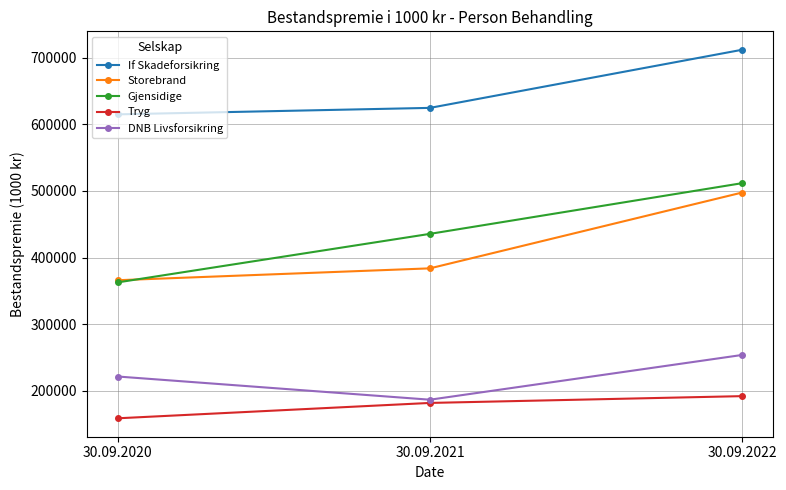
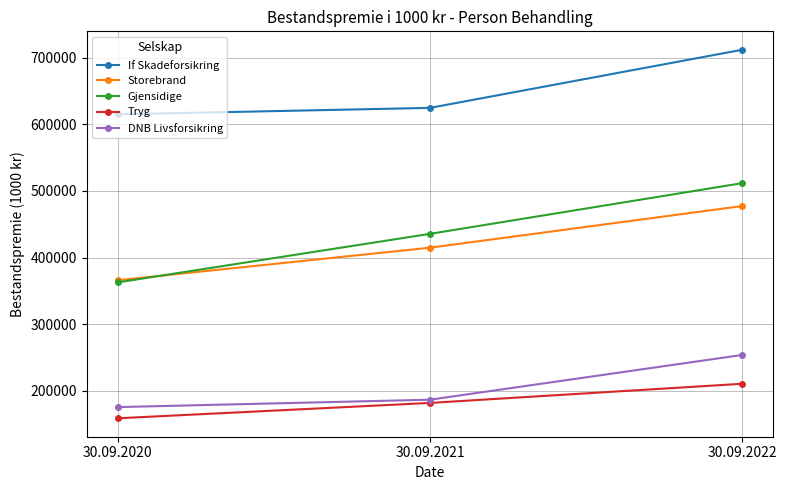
DNB Livsforsikring, 30.09.2020: 220000 -> 180000
Storebrand, 30.09.2021: 380000 -> 410000
Storebrand, 30.09.2022: 500000 -> 480000
Tryg, 30.09.2022: 190000 -> 210000
